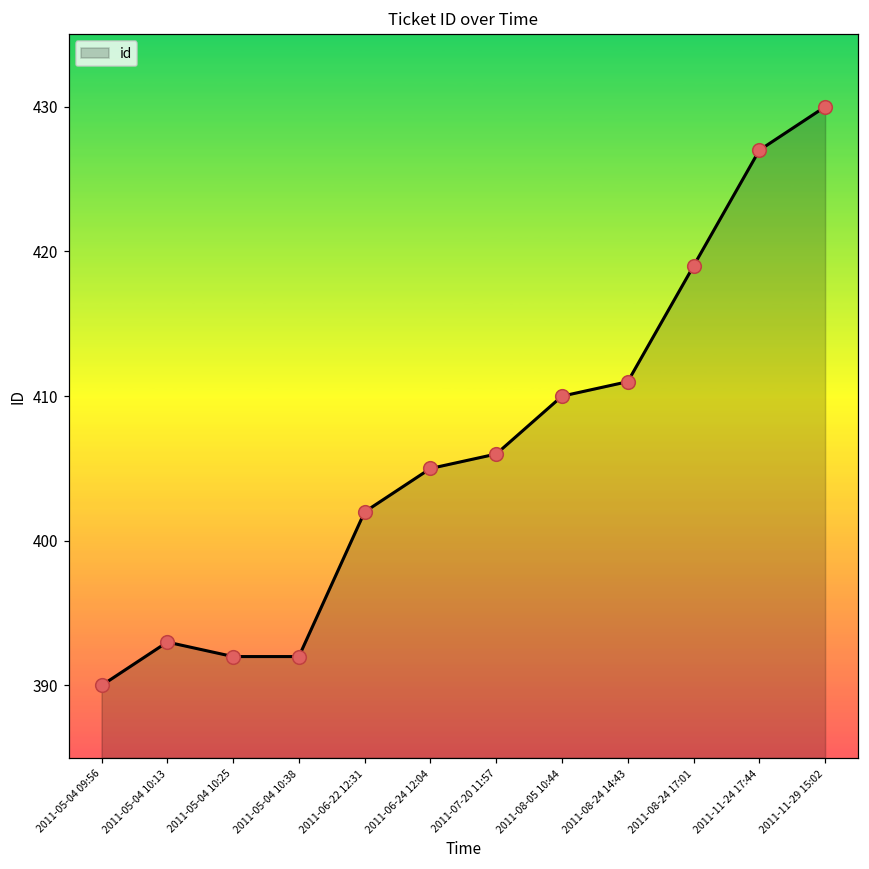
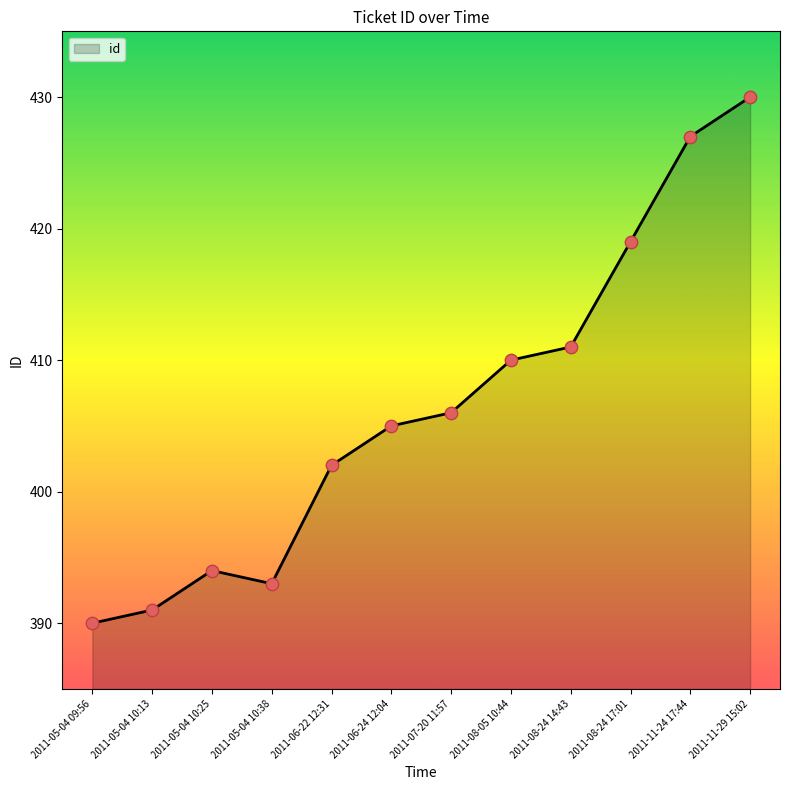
2011-05-04 10:13: 393 -> 391
2011-05-04 10:25: 392 -> 394
2011-05-04 10:38: 392 -> 393
